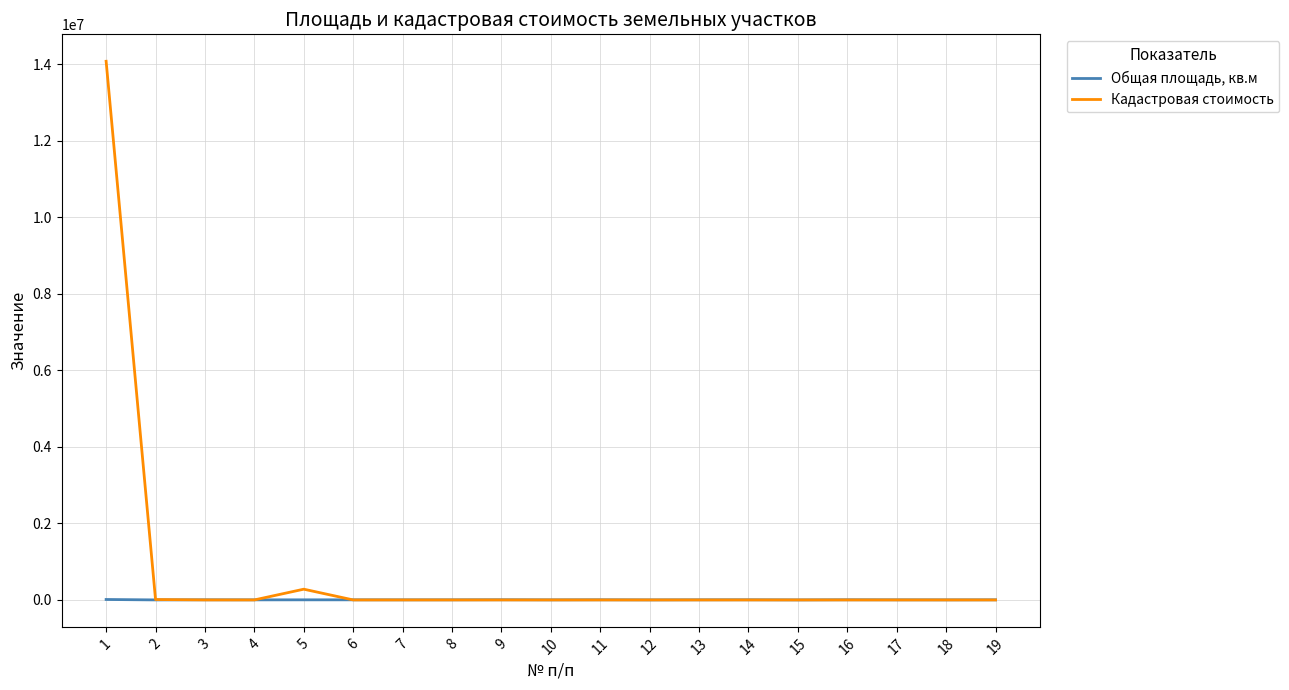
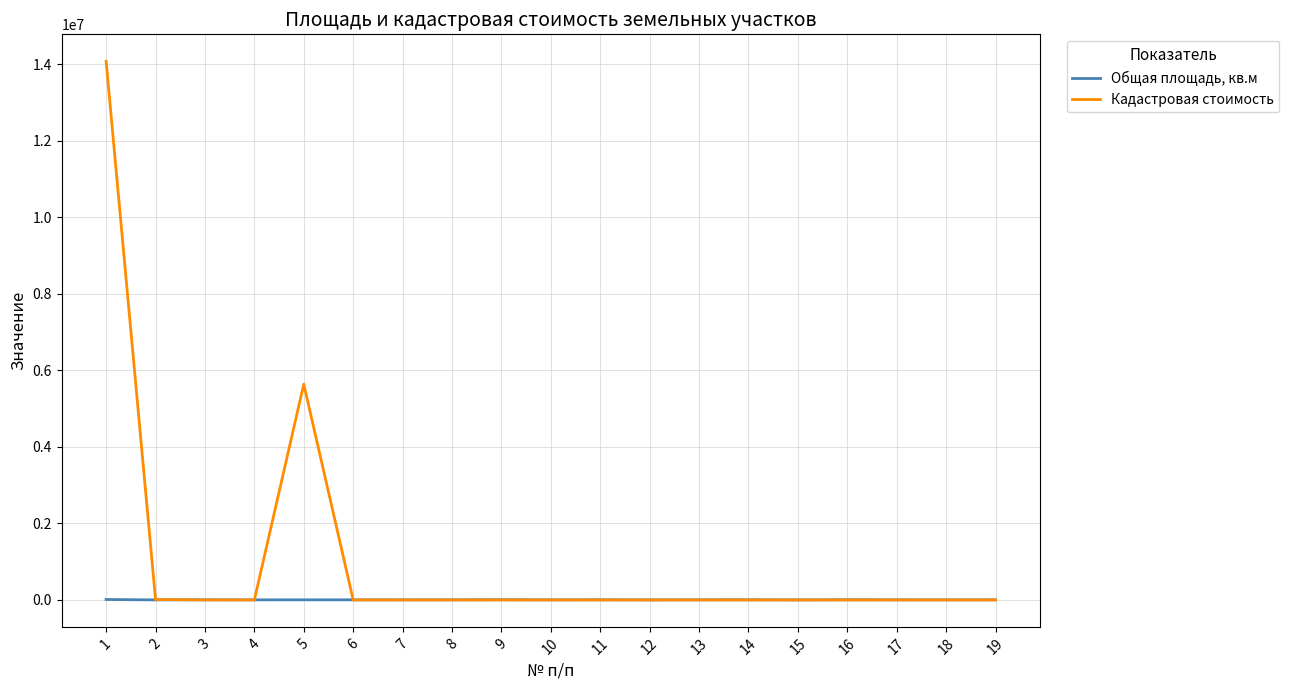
Кадастровая стоимость, 5: 300000 -> 5600000
